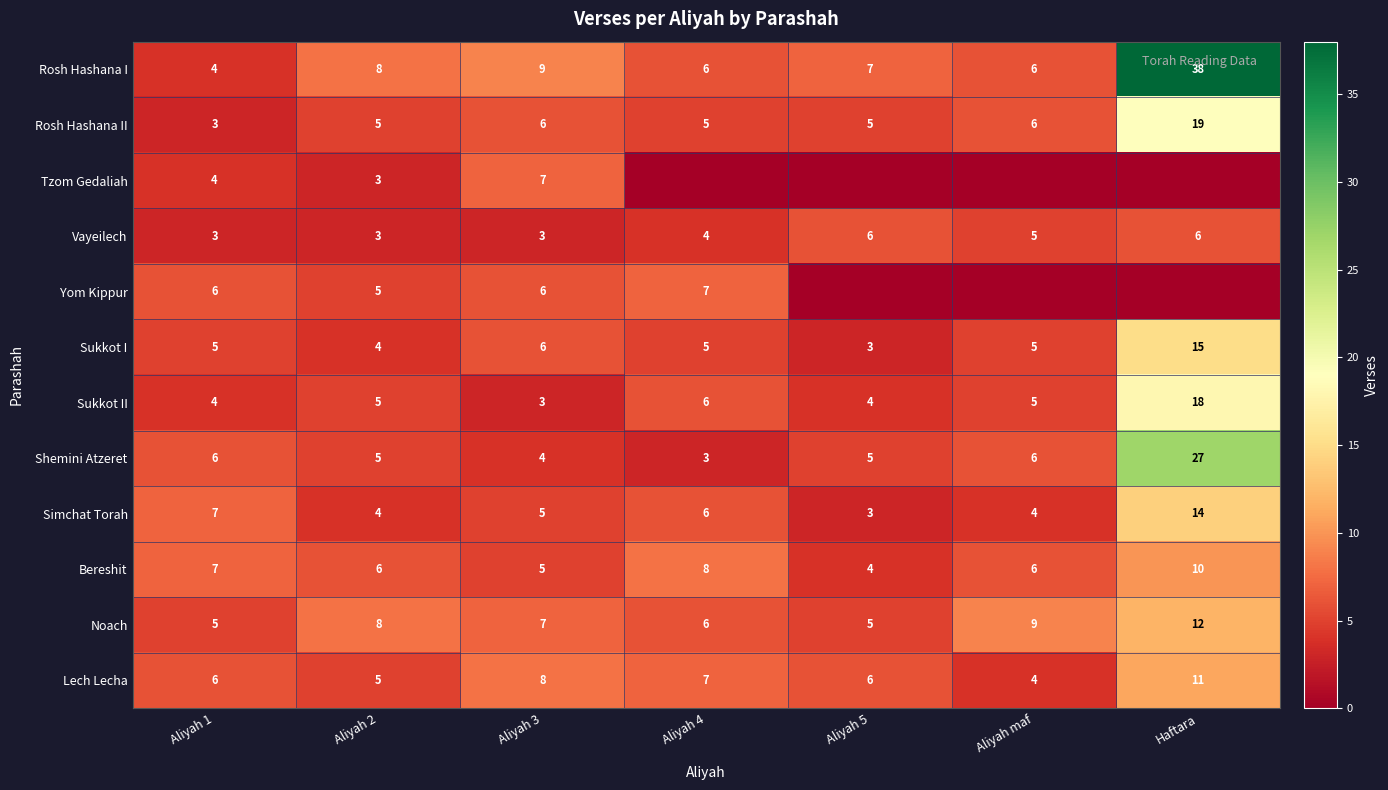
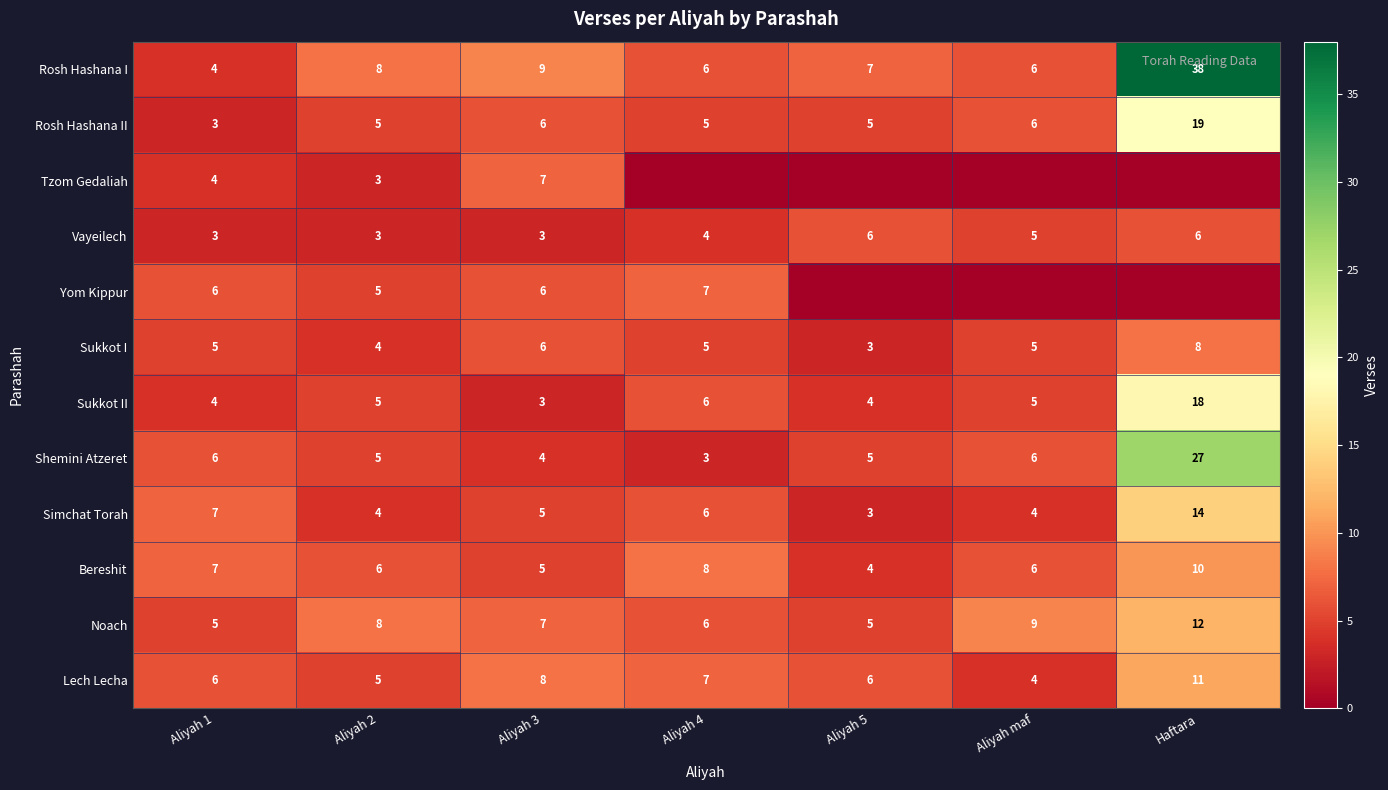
Sukkot I, Haftara: 15 -> 8
